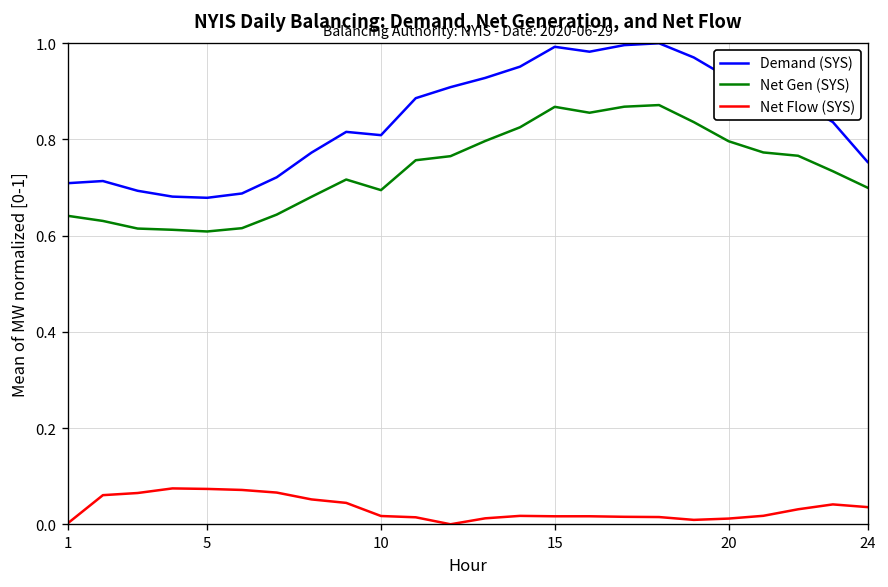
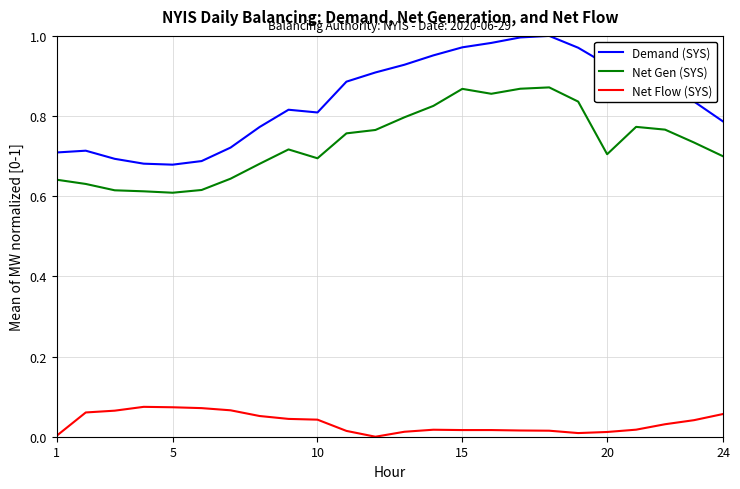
Net Flow (SYS), 10: 0.02 -> 0.04
Demand (SYS), 15: 0.99 -> 0.97
Net Gen (SYS), 20: 0.80 -> 0.70
Demand (SYS), 24: 0.75 -> 0.79
Net Flow (SYS), 24: 0.04 -> 0.06
